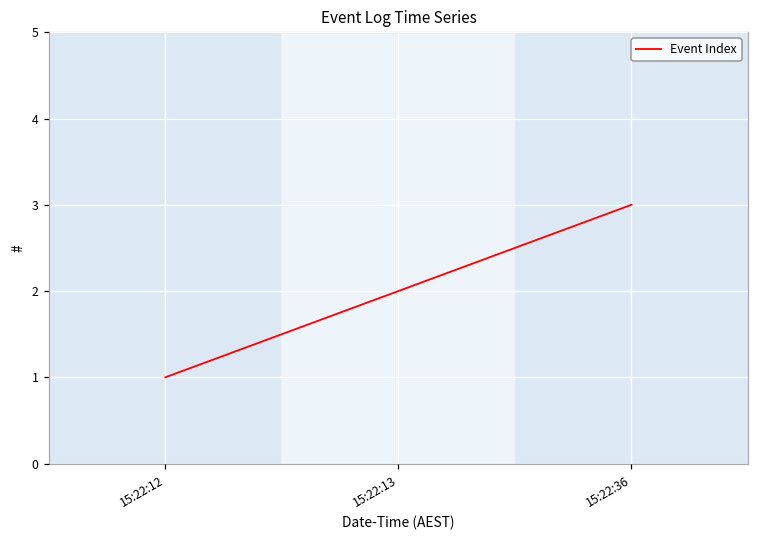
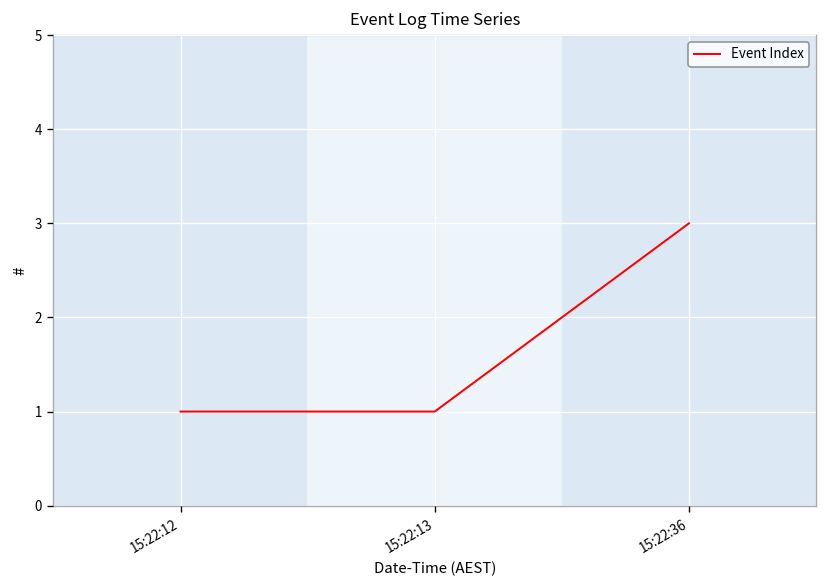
15:22:13: 2 -> 1
